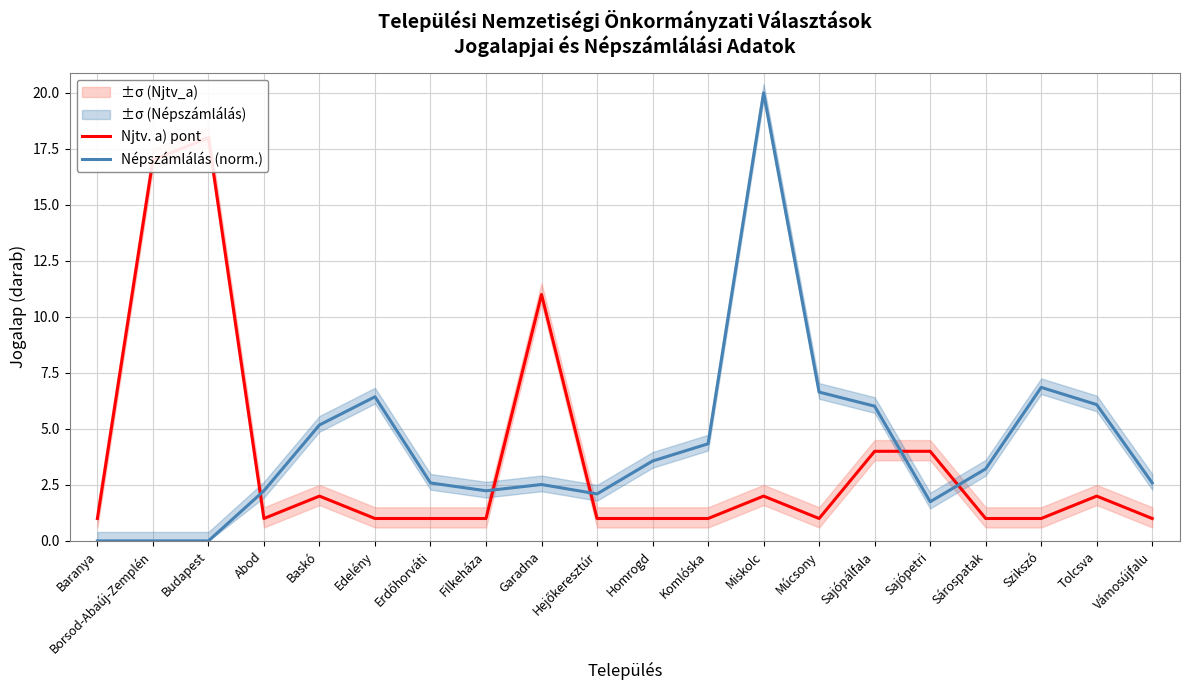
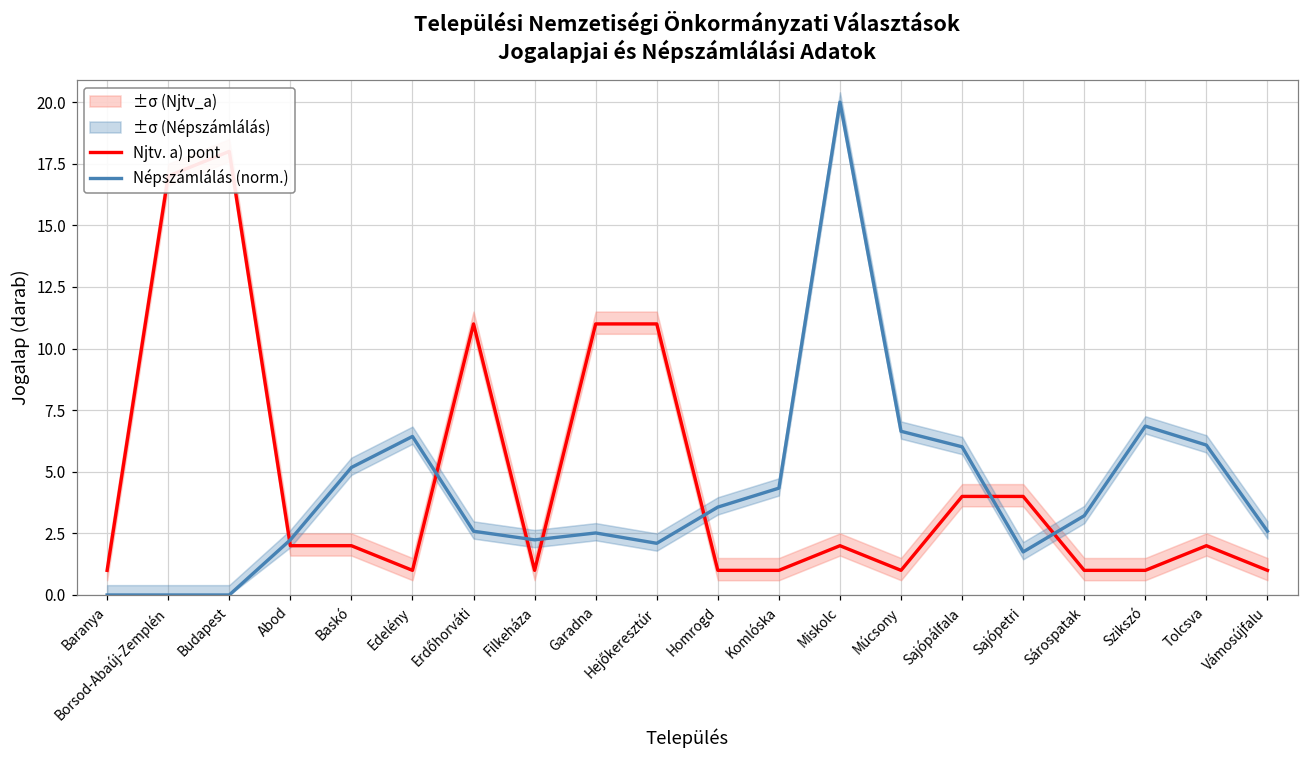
Njtv. a) pont, Abod: 1 -> 2
Njtv. a) pont, Erdőhorváti: 1 -> 11
Njtv. a) pont, Hejőkeresztúr: 1 -> 11
